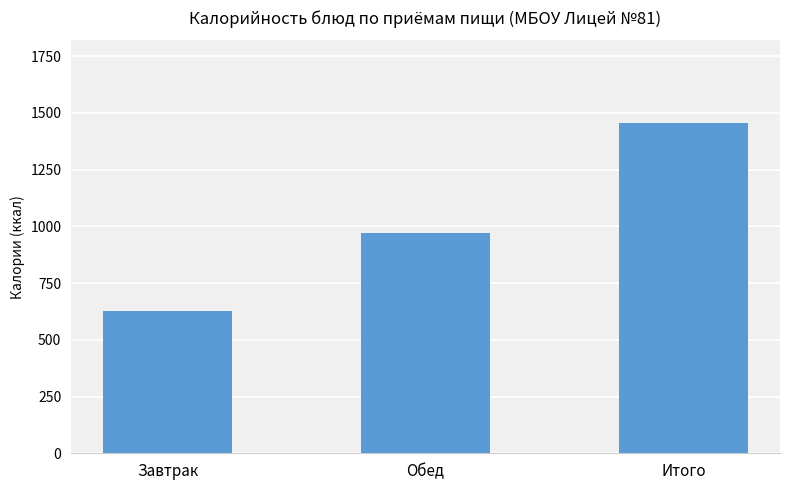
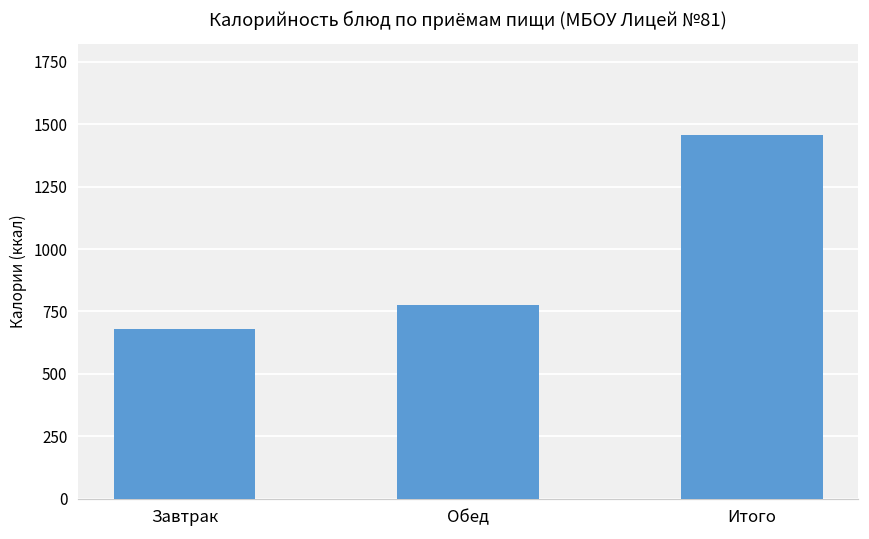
Завтрак: 630 -> 680
Обед: 970 -> 780
